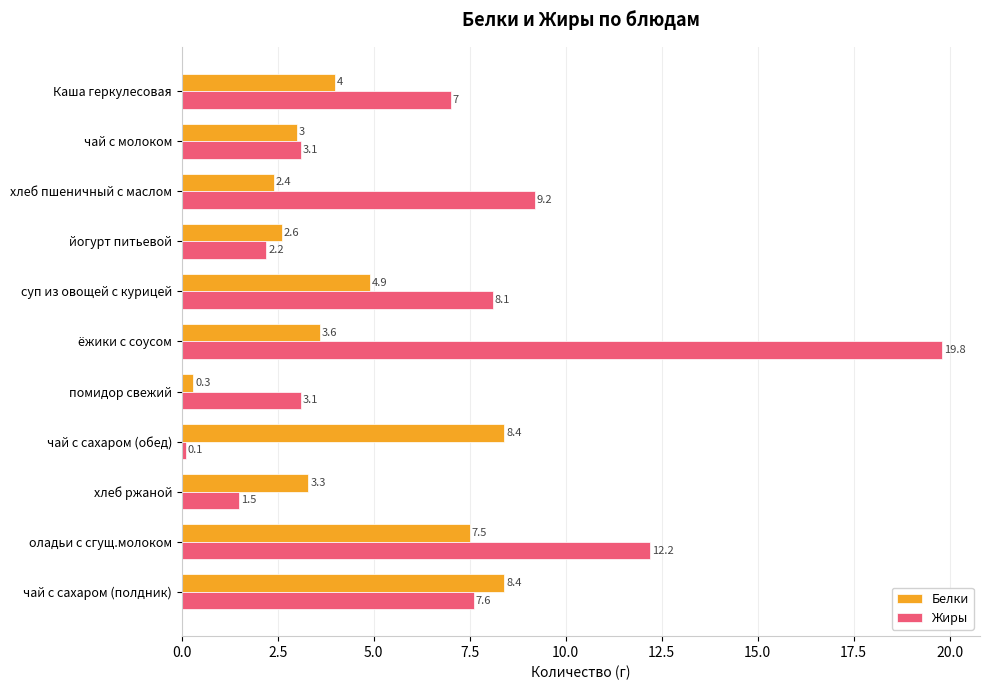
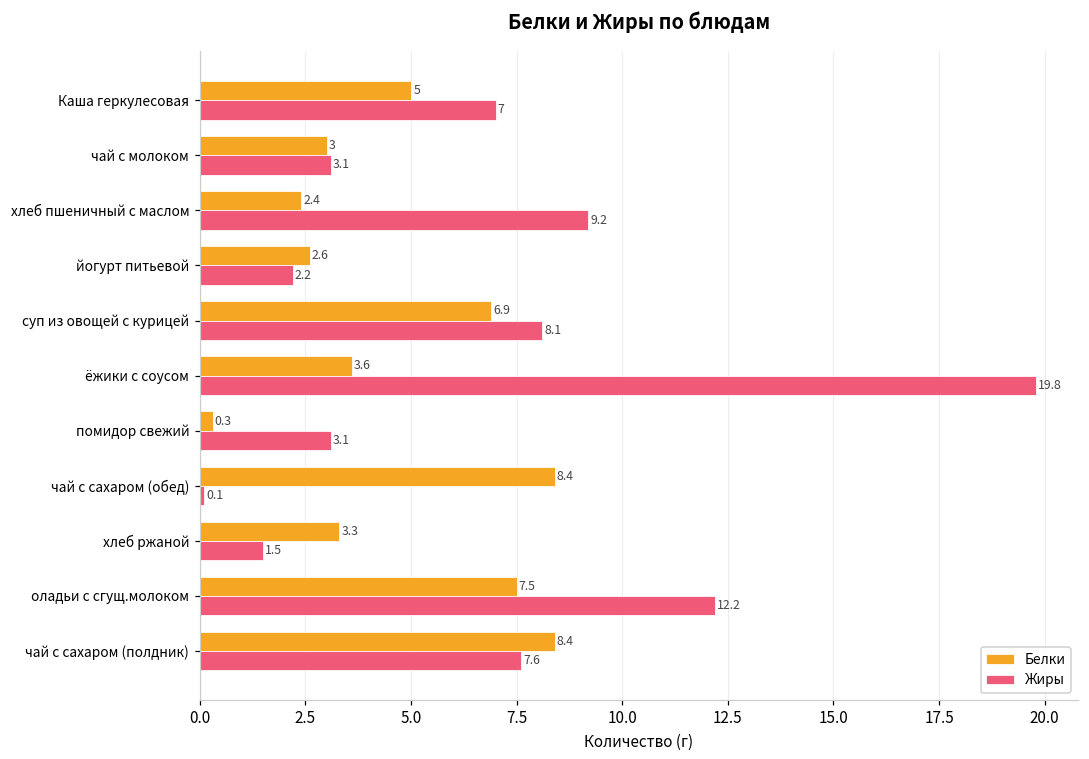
Белки, Каша геркулесовая: 4 -> 5
Белки, суп из овощей с курицей: 4.9 -> 6.9
